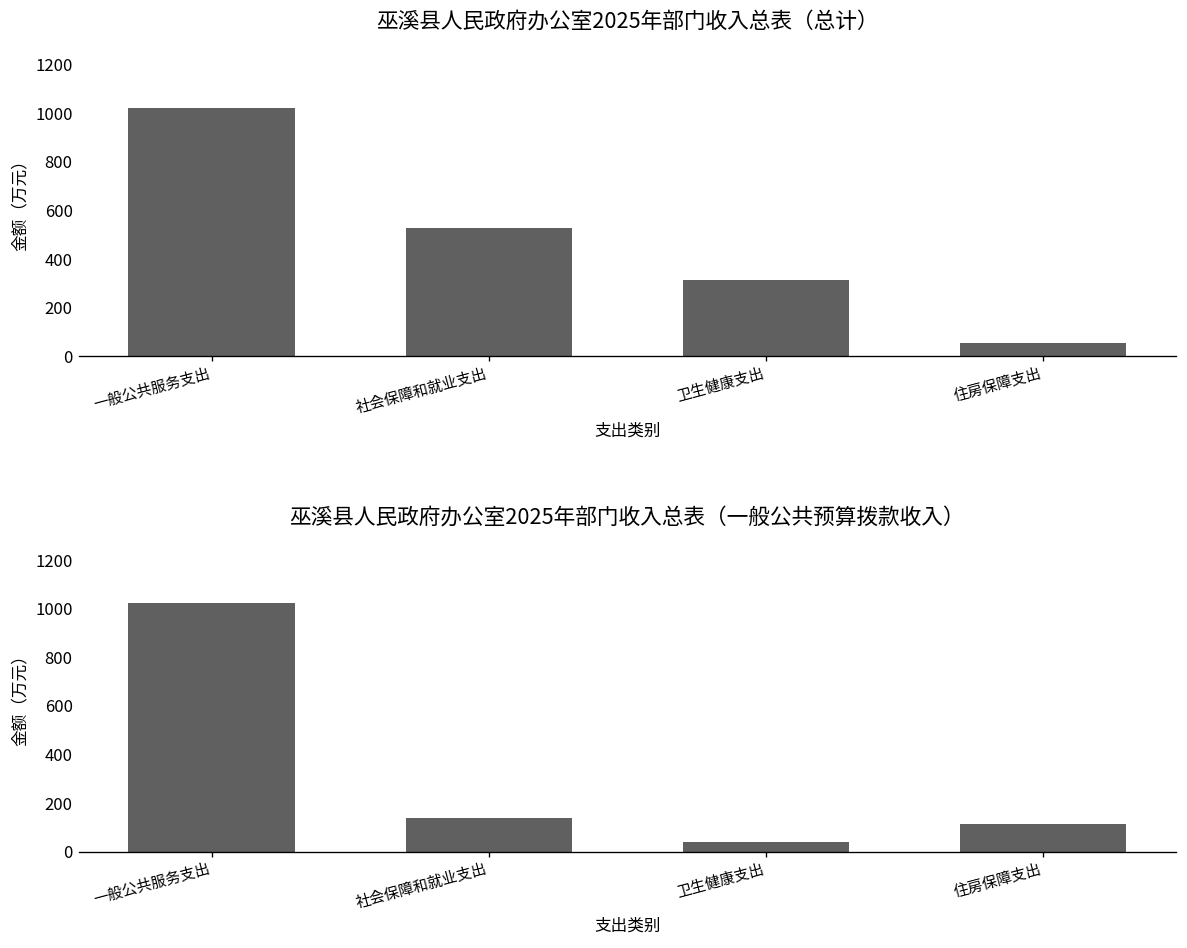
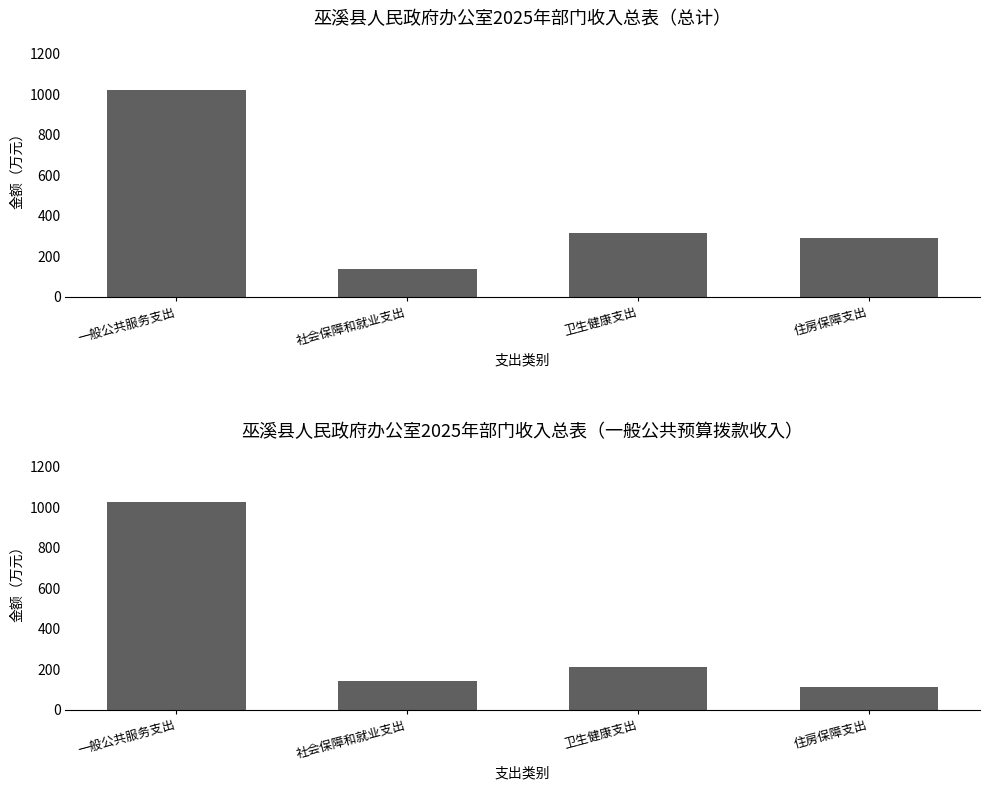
巫溪县人民政府办公室2025年部门收入总表（总计）, 社会保障和就业支出: 530 -> 140
巫溪县人民政府办公室2025年部门收入总表（总计）, 住房保障支出: 50 -> 290
巫溪县人民政府办公室2025年部门收入总表（一般公共预算拨款收入）, 卫生健康支出: 40 -> 210
